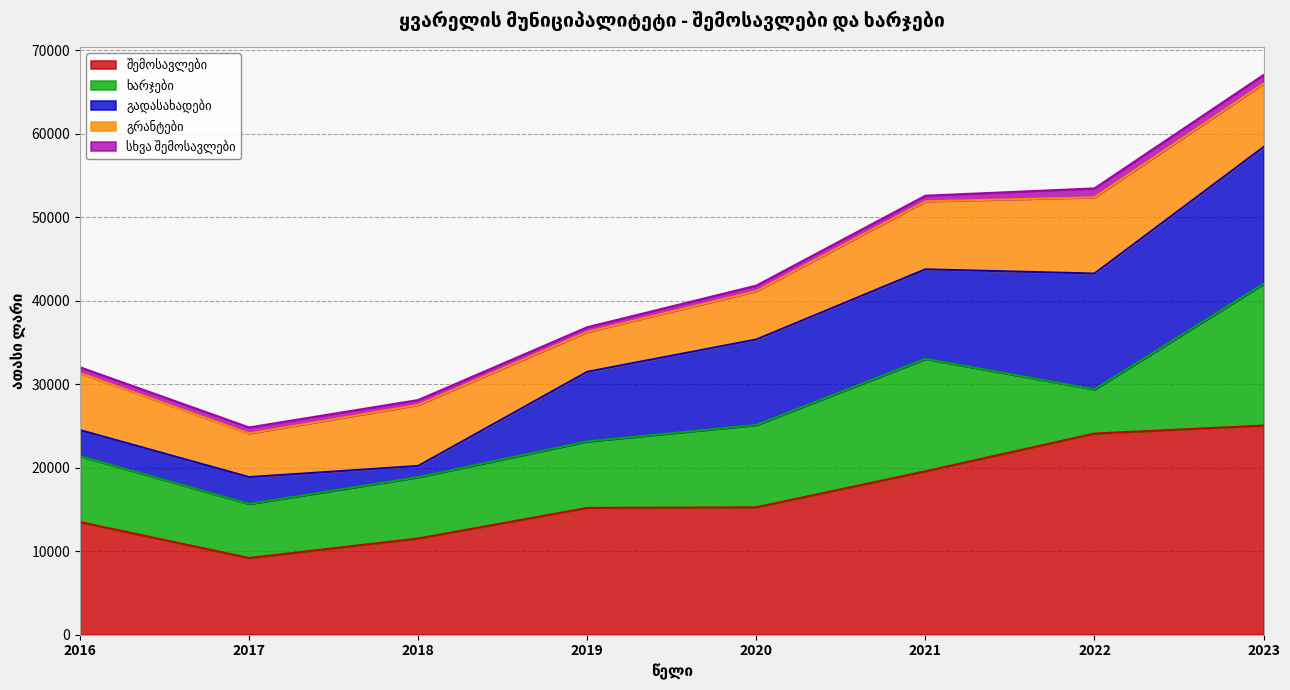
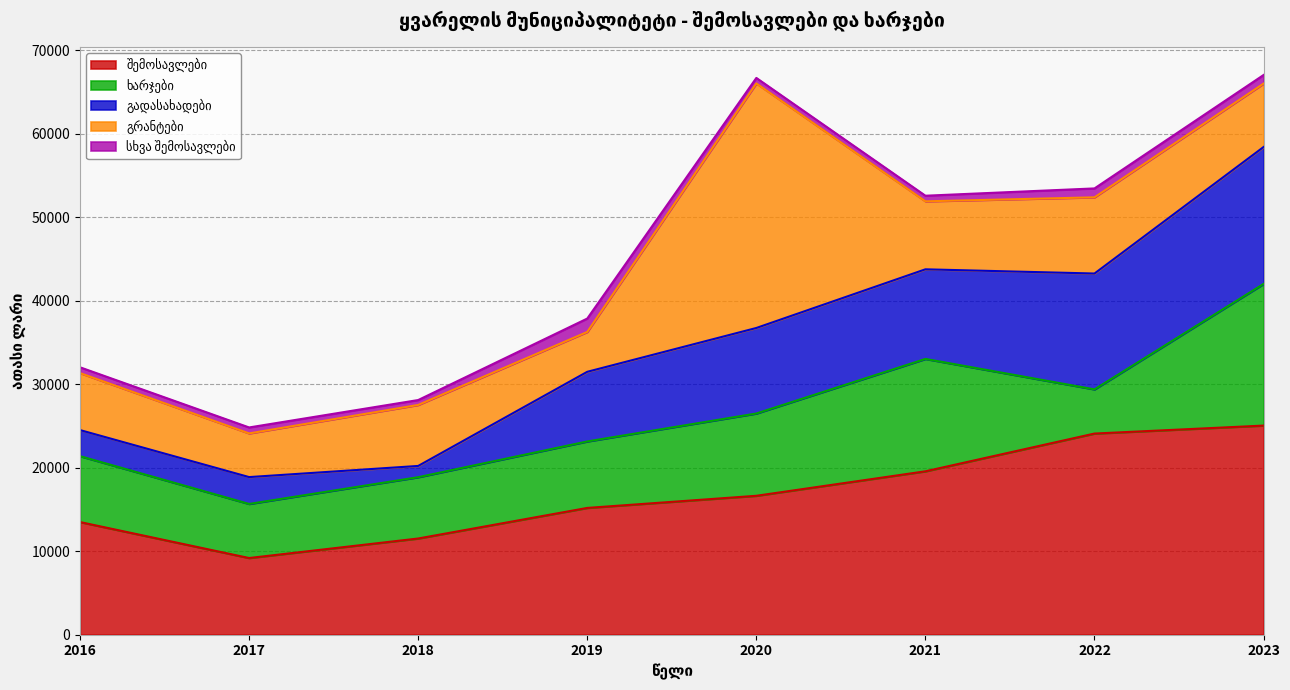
სხვა შემოსავლები, 2019: 1000 -> 2000
შემოსავლები, 2020: 15000 -> 17000
გრანტები, 2020: 6000 -> 29000
